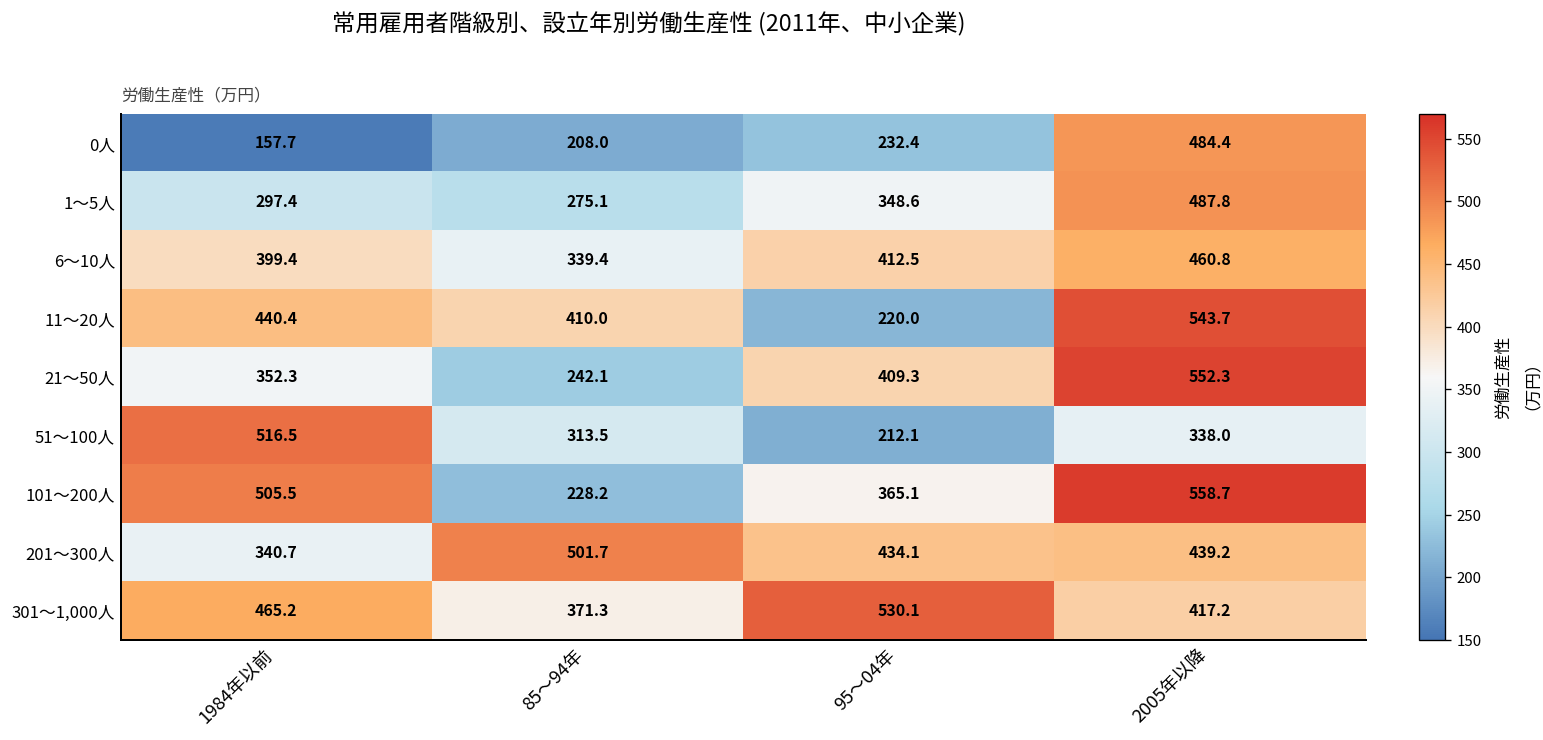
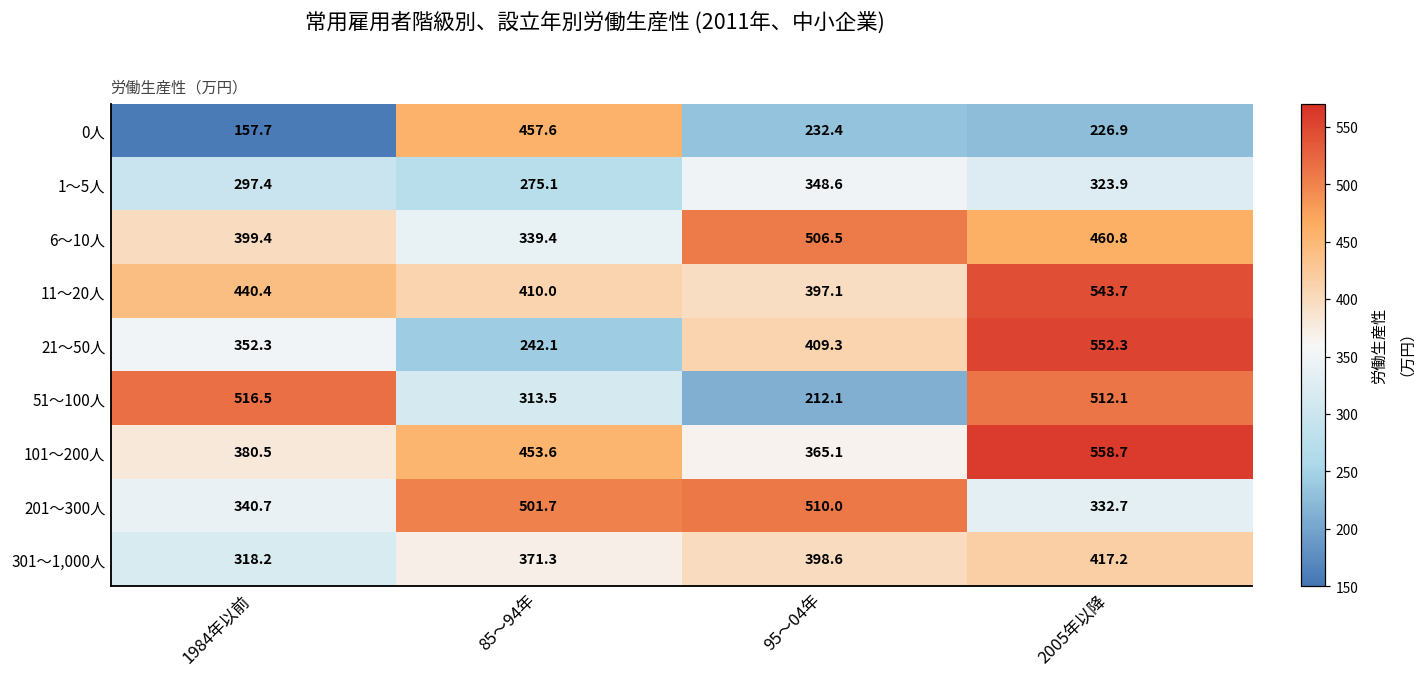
0人, 85～94年: 208.0 -> 457.6
0人, 2005年以降: 484.4 -> 226.9
1～5人, 2005年以降: 487.8 -> 323.9
6～10人, 95～04年: 412.5 -> 506.5
11～20人, 95～04年: 220.0 -> 397.1
51～100人, 2005年以降: 338.0 -> 512.1
101～200人, 1984年以前: 505.5 -> 380.5
101～200人, 85～94年: 228.2 -> 453.6
201～300人, 95～04年: 434.1 -> 510.0
201～300人, 2005年以降: 439.2 -> 332.7
301～1,000人, 1984年以前: 465.2 -> 318.2
301～1,000人, 95～04年: 530.1 -> 398.6
